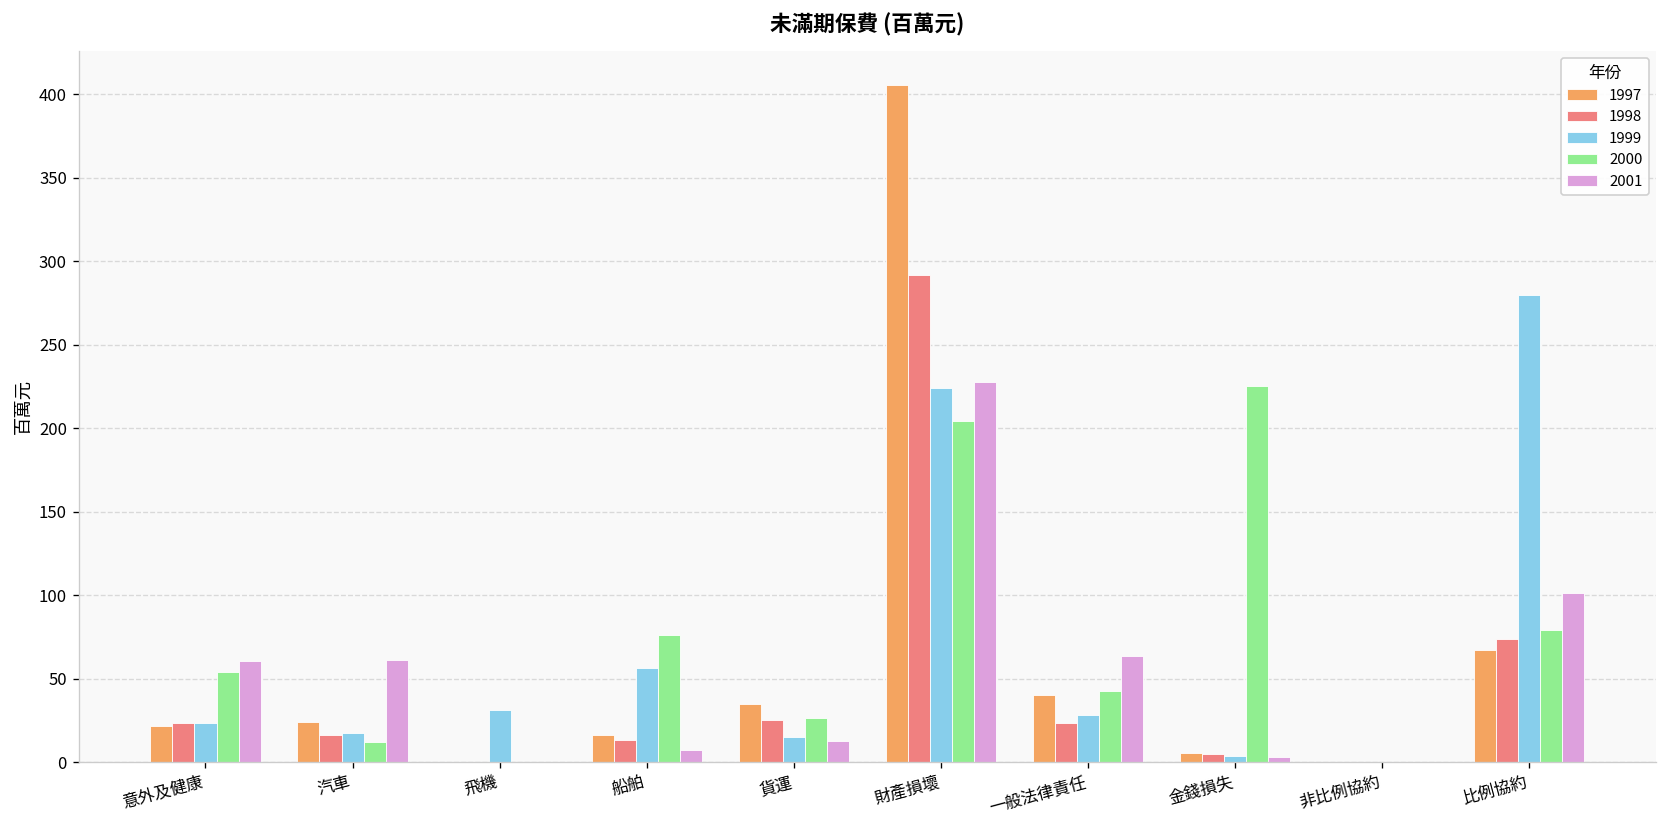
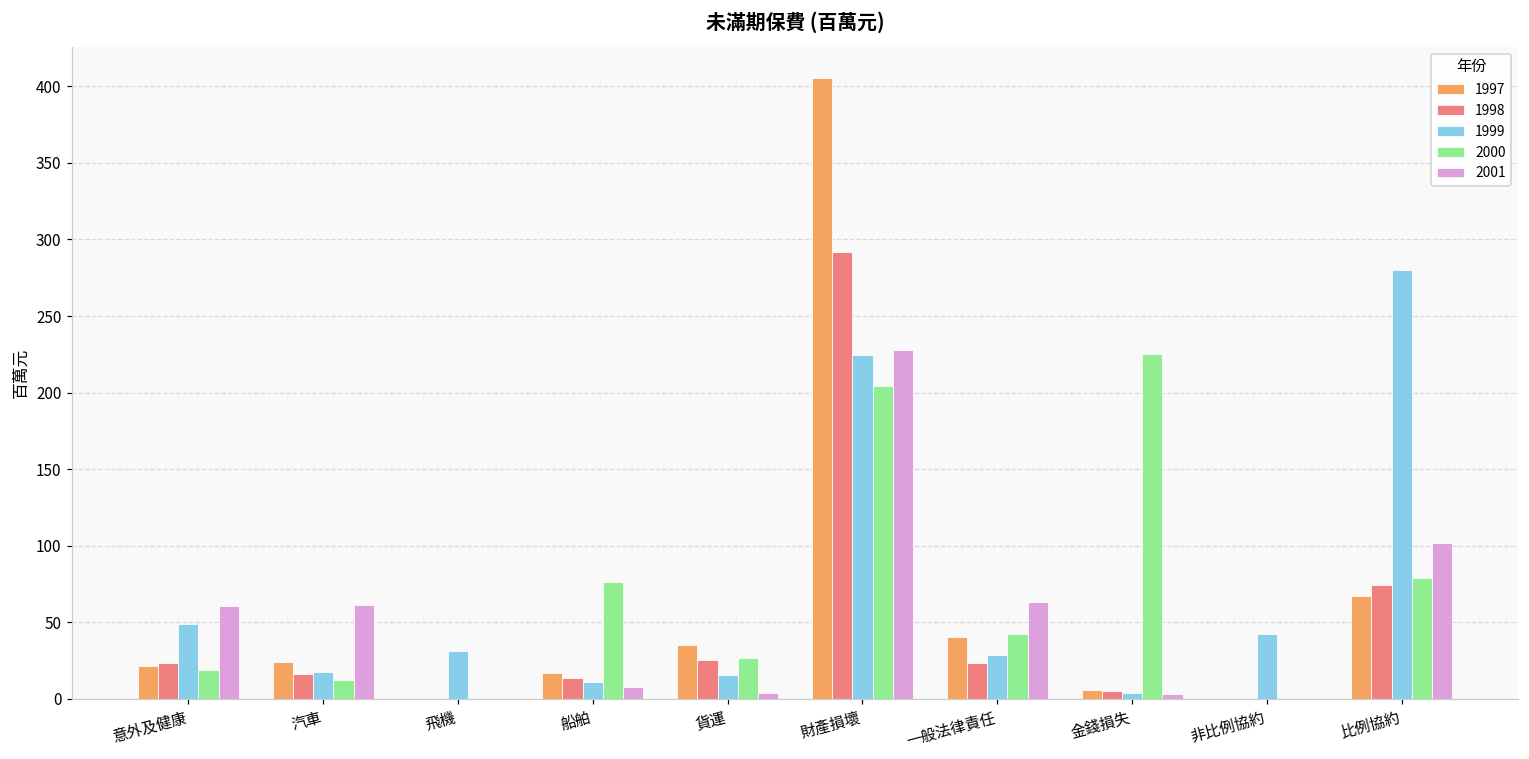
1999, 意外及健康: 24 -> 49
2000, 意外及健康: 54 -> 19
1999, 船舶: 57 -> 11
2001, 貨運: 13 -> 4
1999, 非比例協約: 0 -> 42
